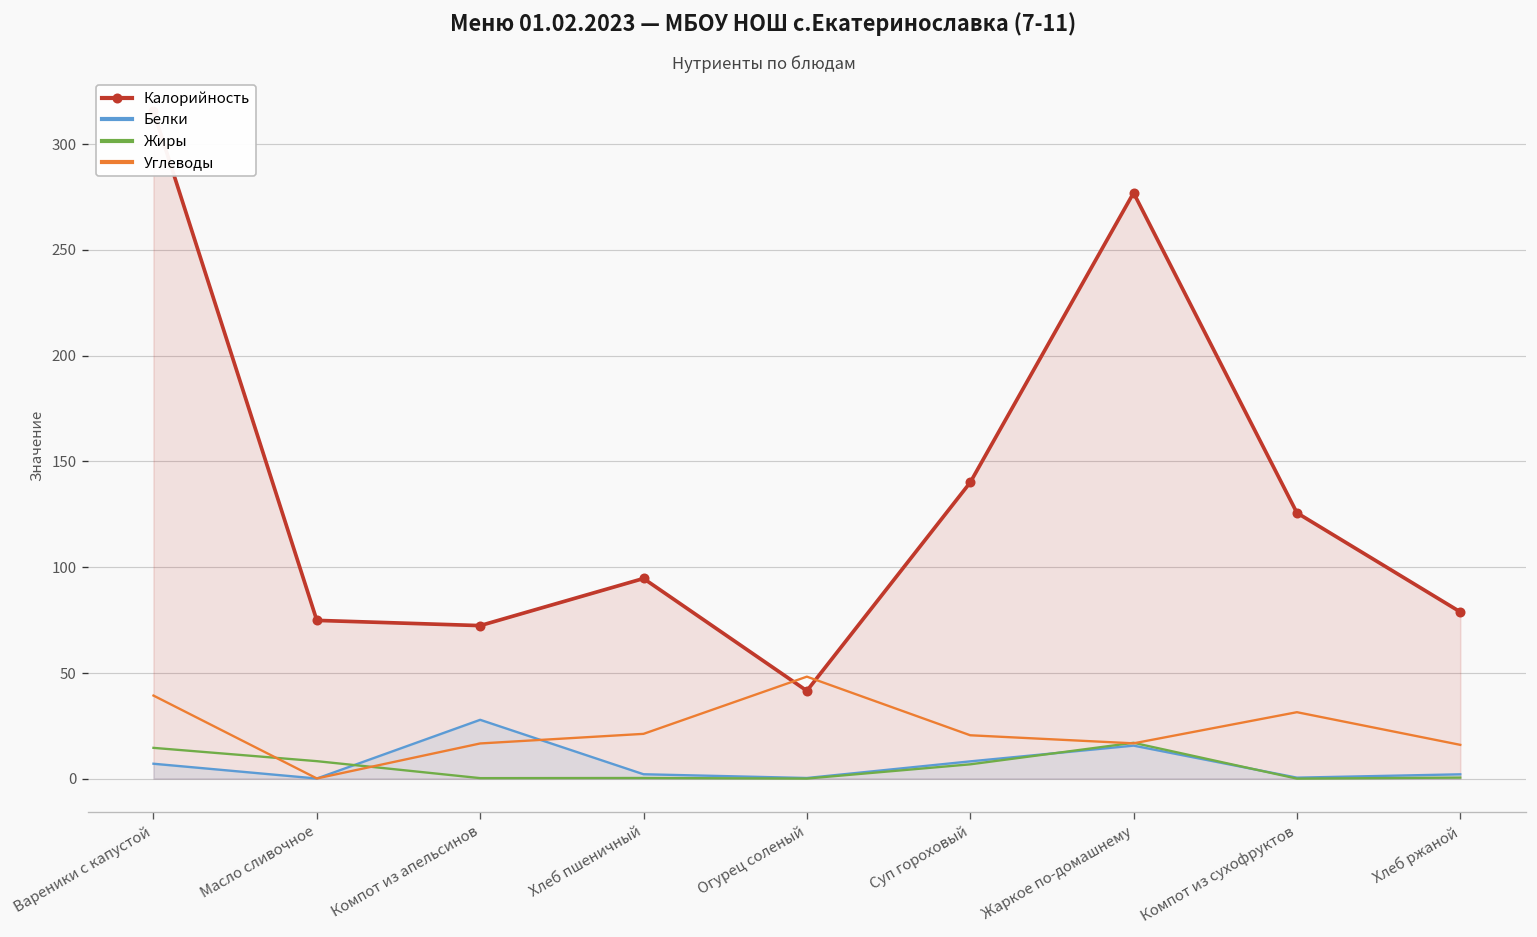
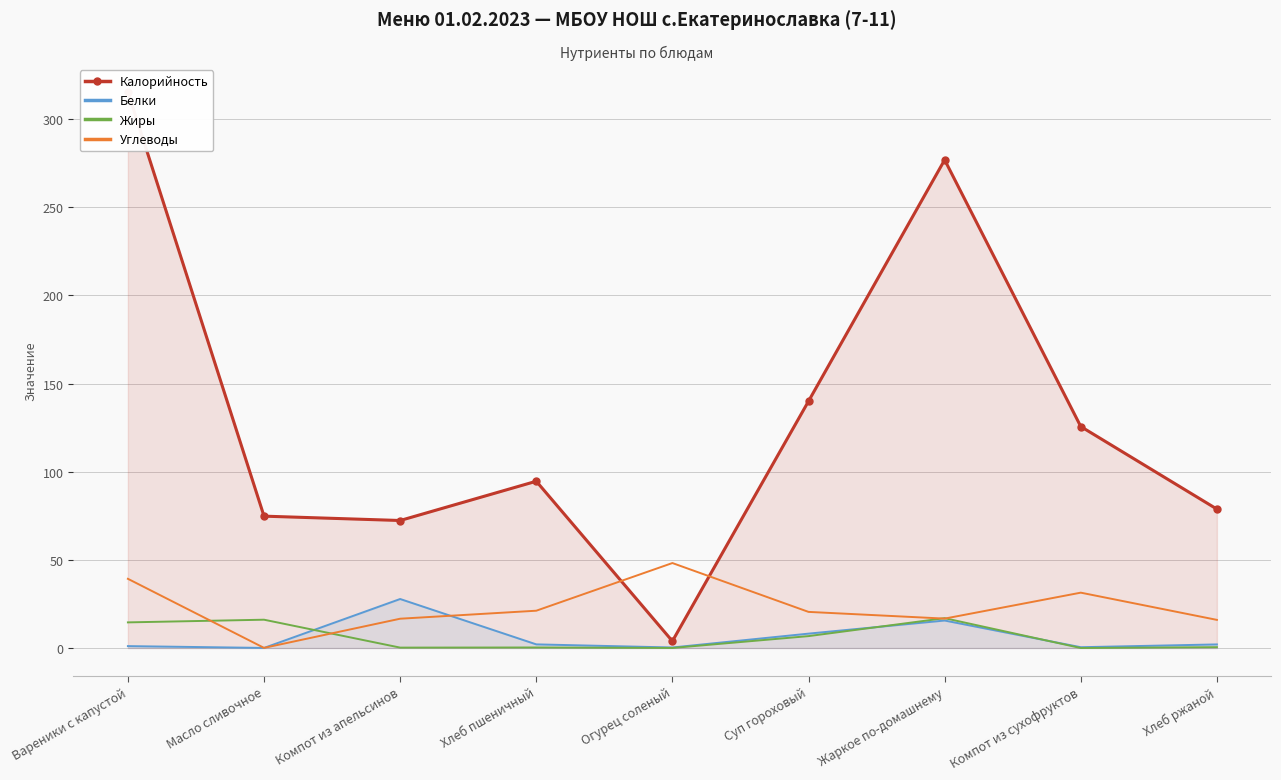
Белки, Вареники с капустой: 7 -> 1
Жиры, Масло сливочное: 8 -> 16
Калорийность, Огурец соленый: 42 -> 4
